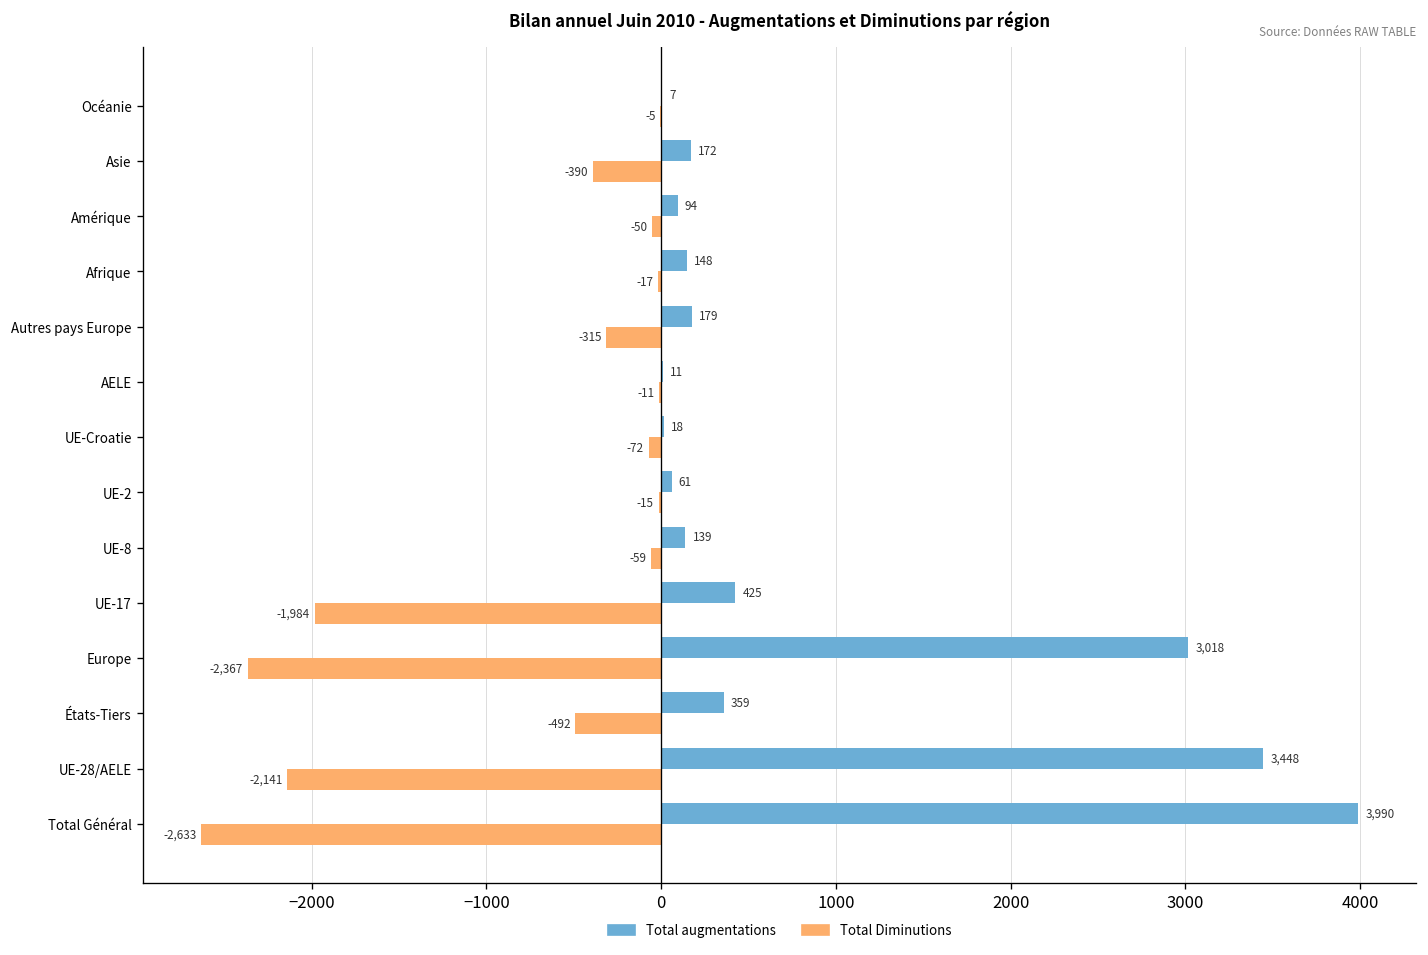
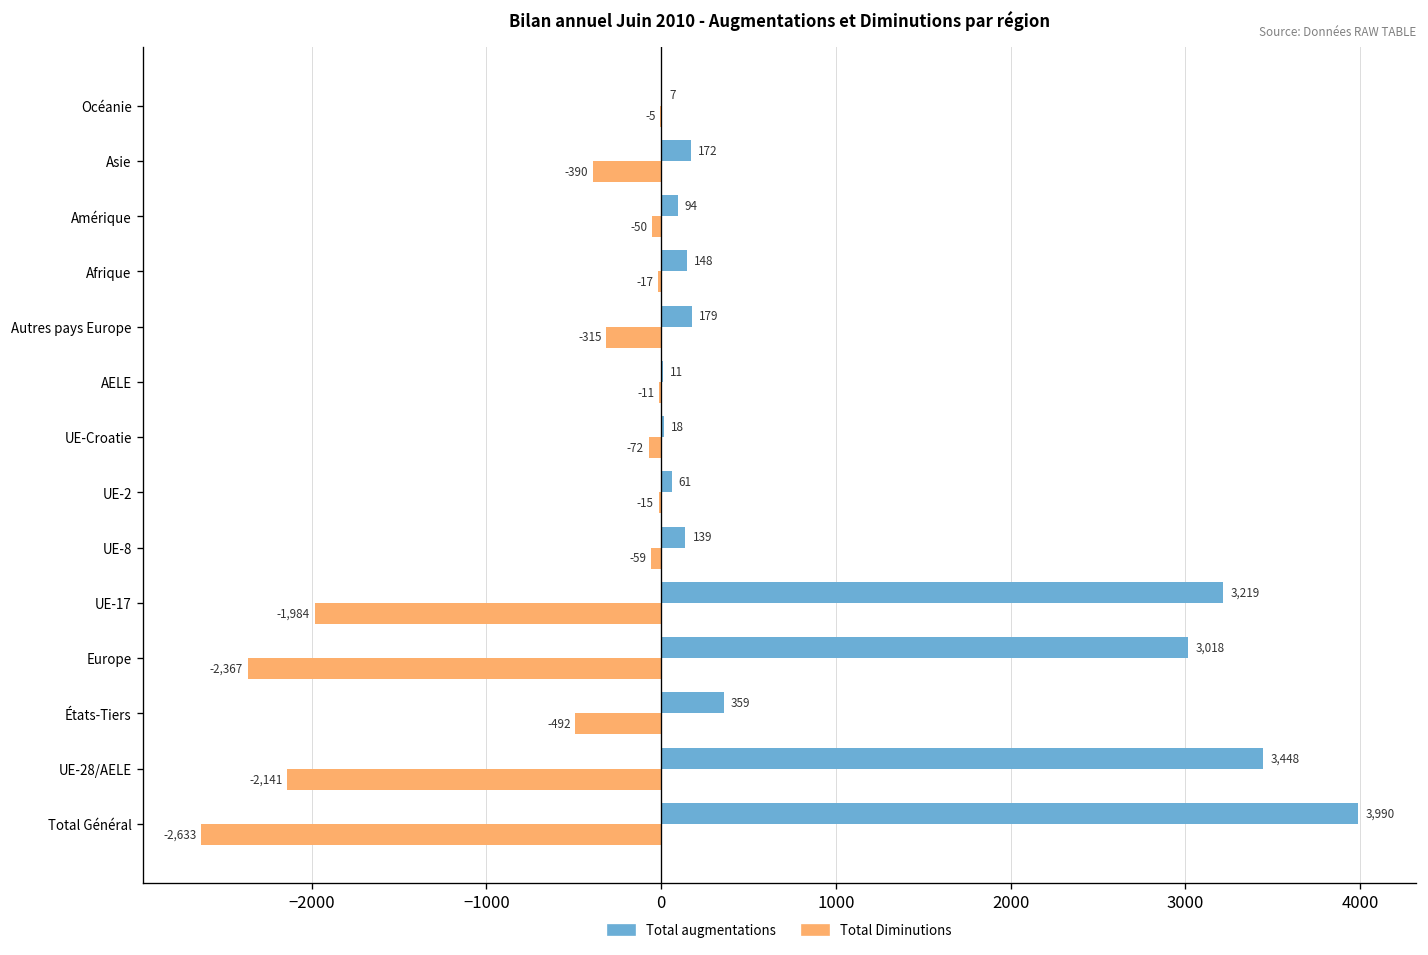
Total augmentations, UE-17: 425 -> 3,219
